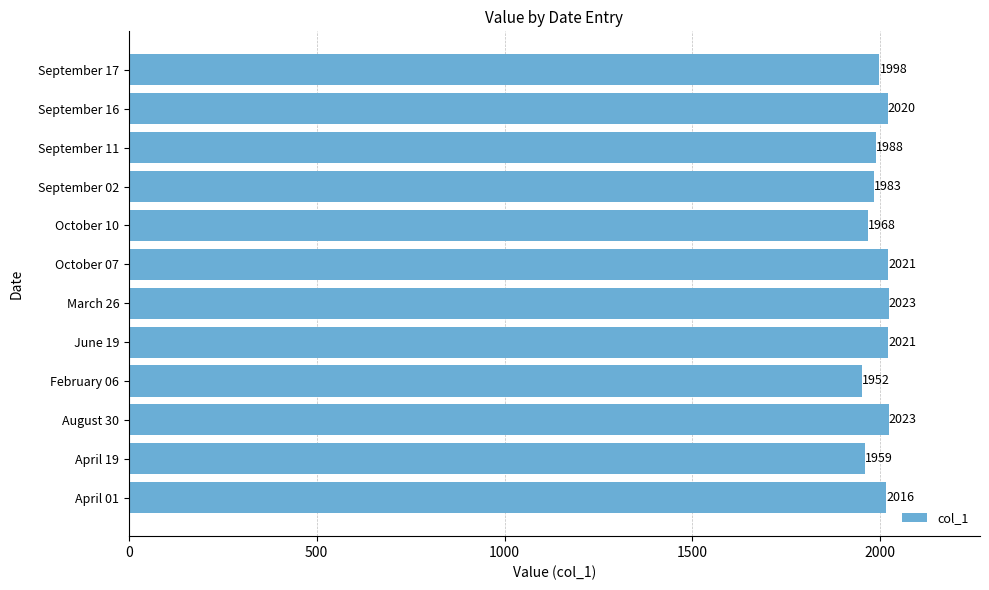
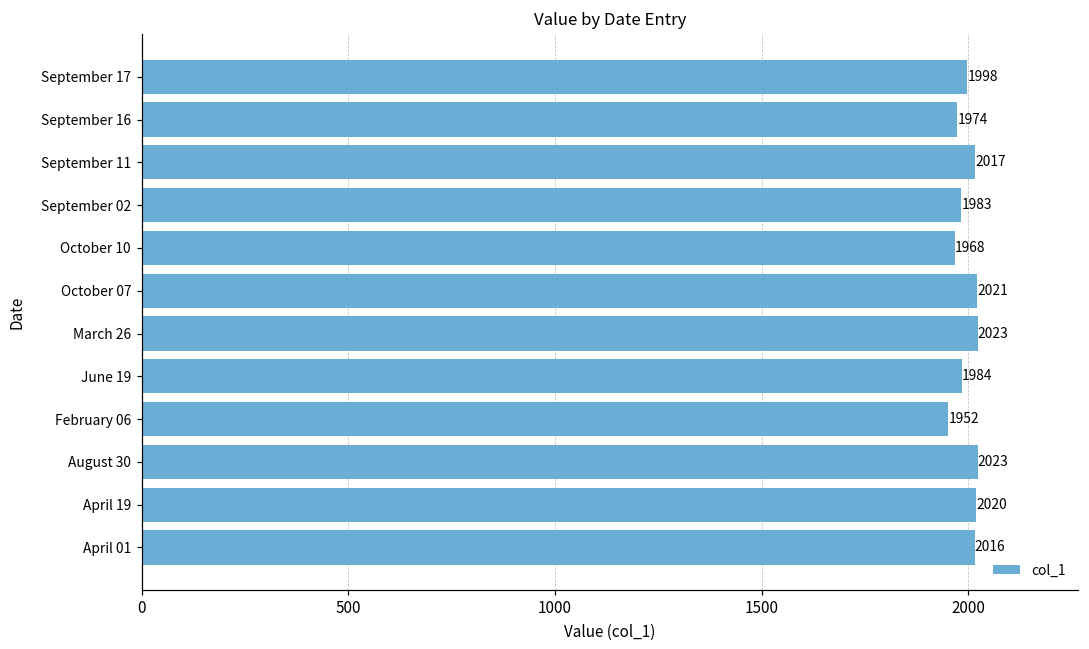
September 16: 2020 -> 1974
September 11: 1988 -> 2017
June 19: 2021 -> 1984
April 19: 1959 -> 2020
